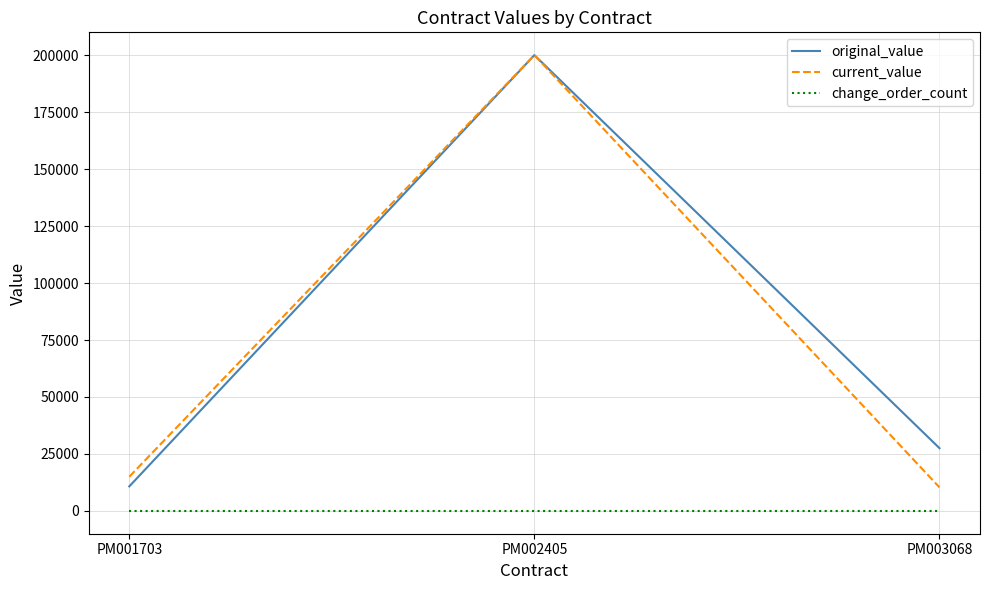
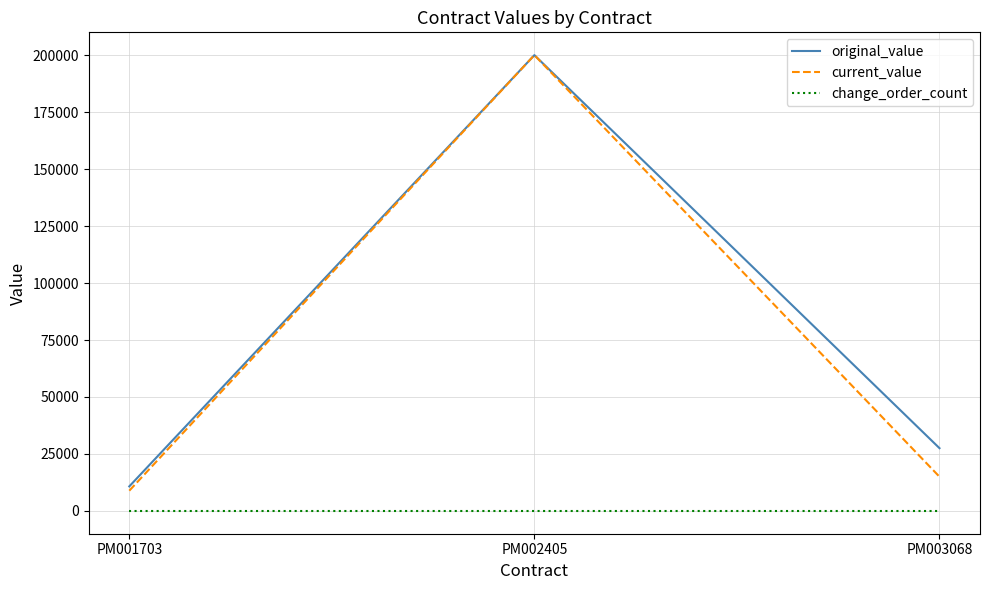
current_value, PM001703: 15000 -> 9000
current_value, PM003068: 10000 -> 15000
